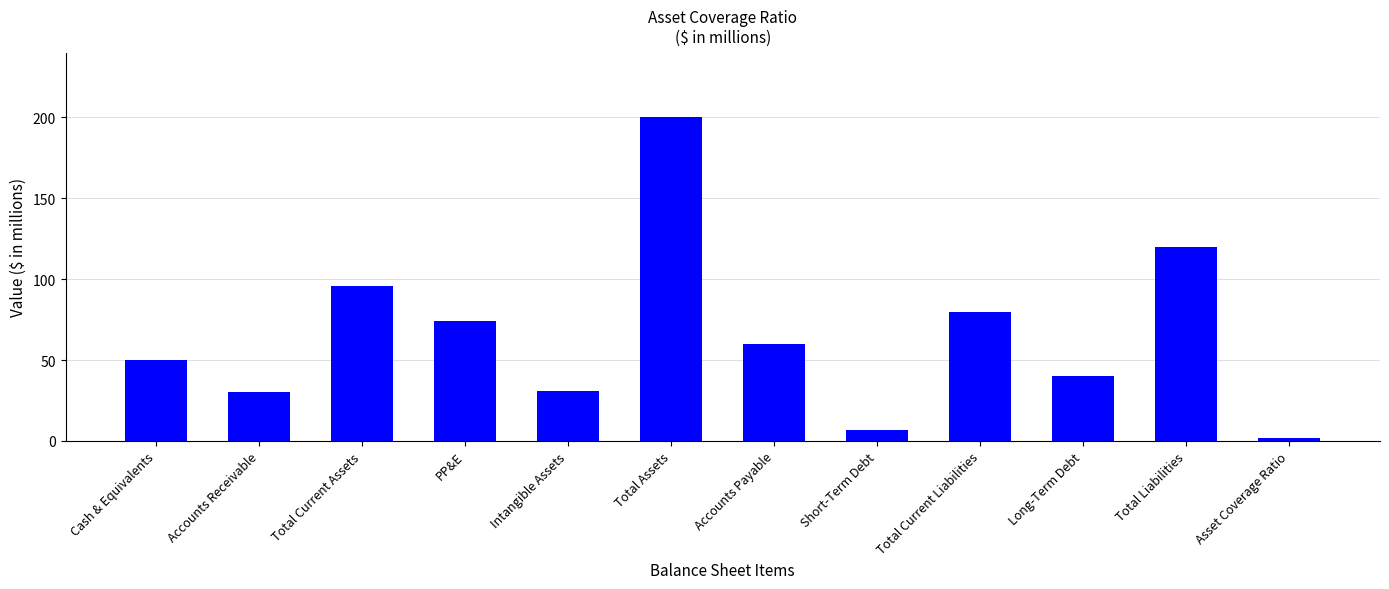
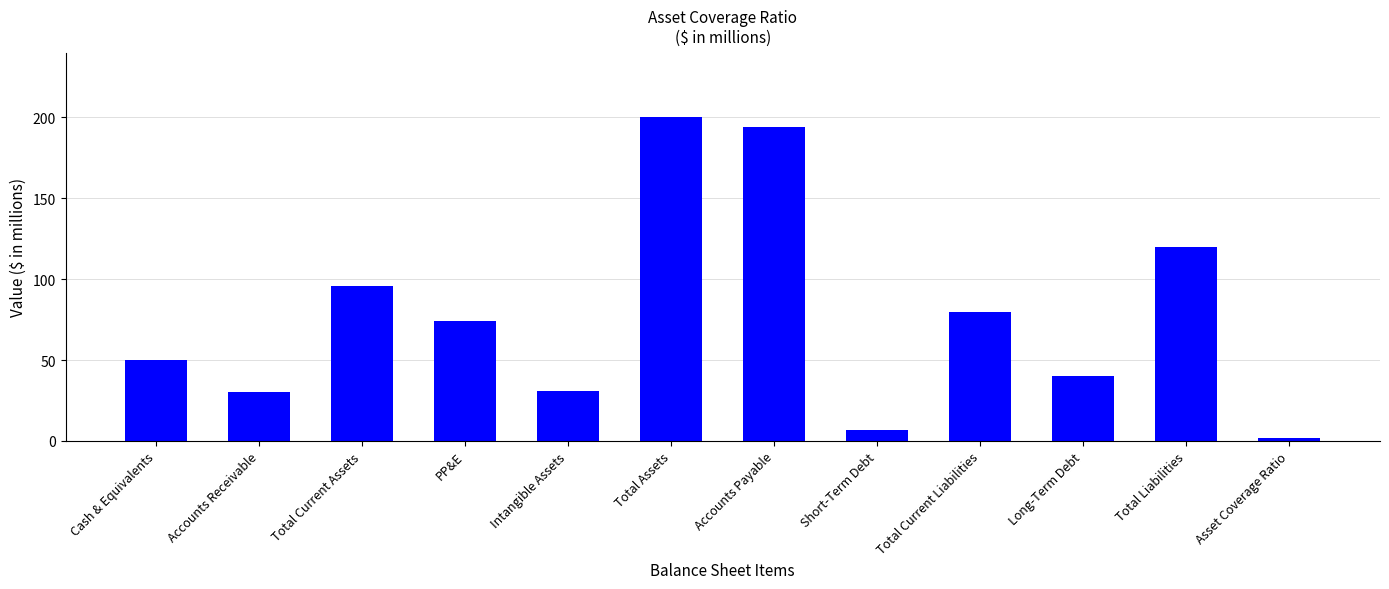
Accounts Payable: 60 -> 194
